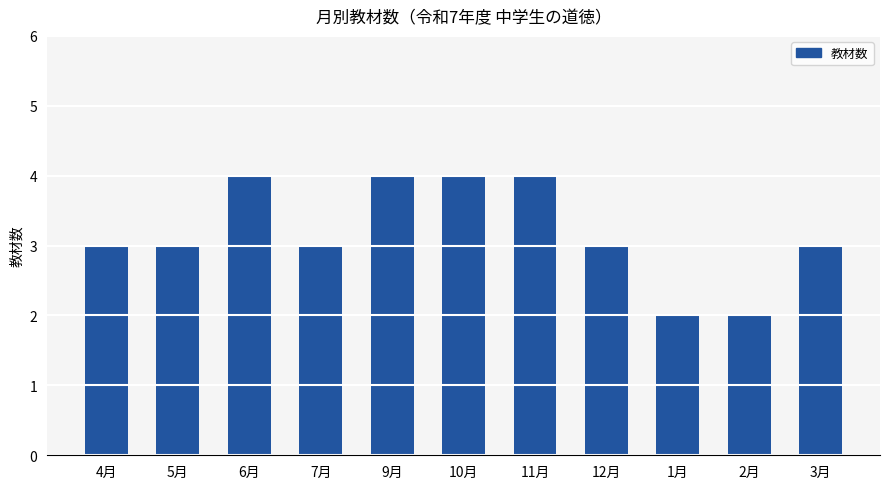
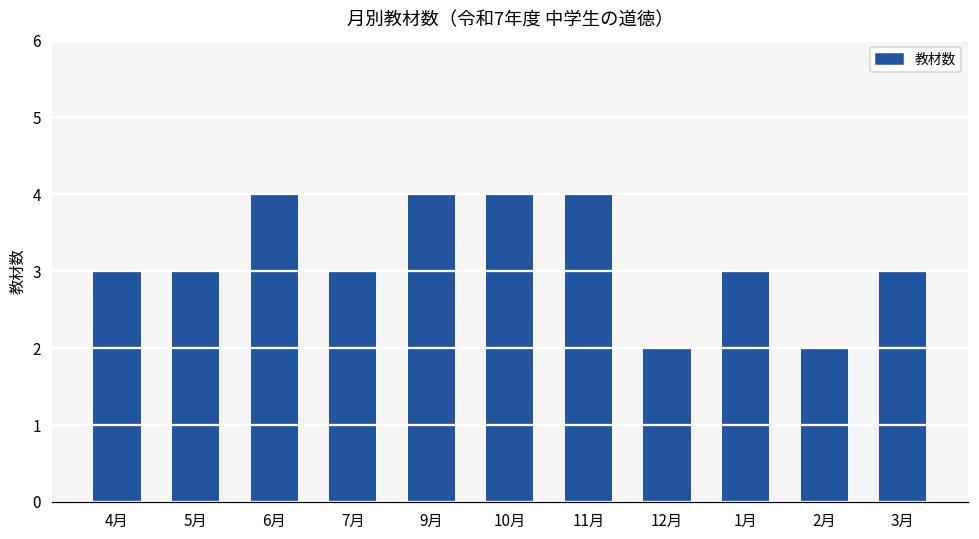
12月: 3 -> 2
1月: 2 -> 3
